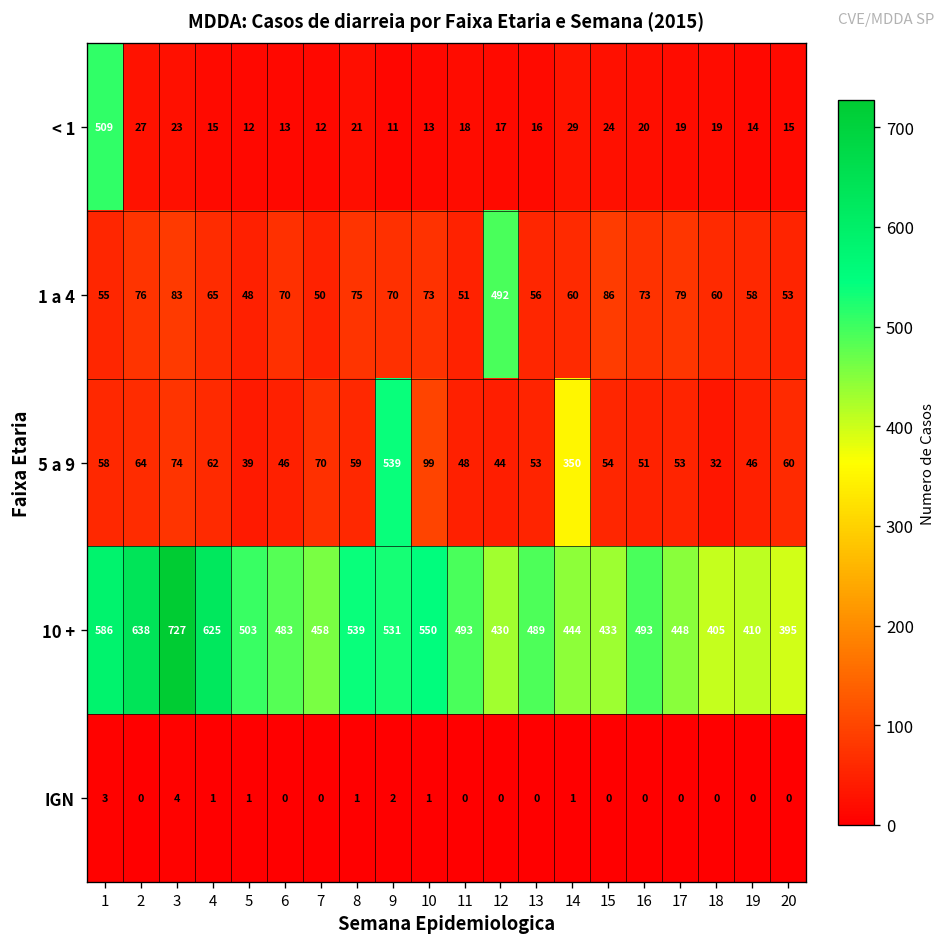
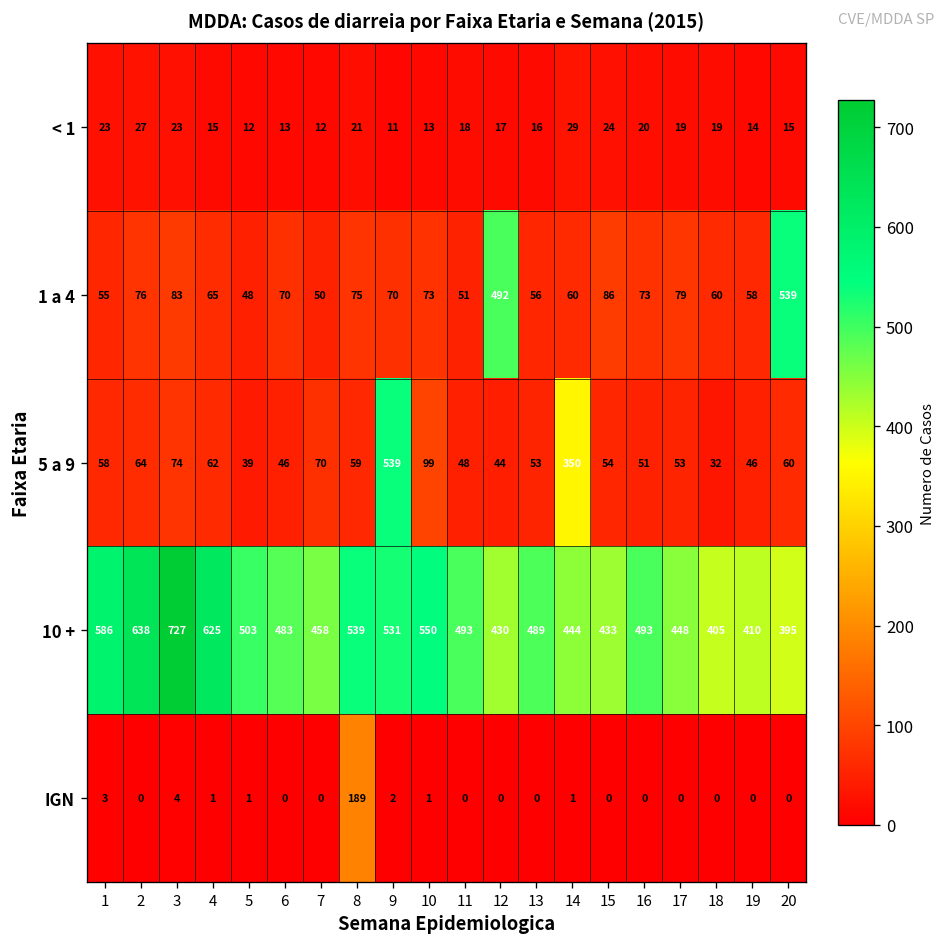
< 1, 1: 509 -> 23
1 a 4, 20: 53 -> 539
IGN, 8: 1 -> 189
